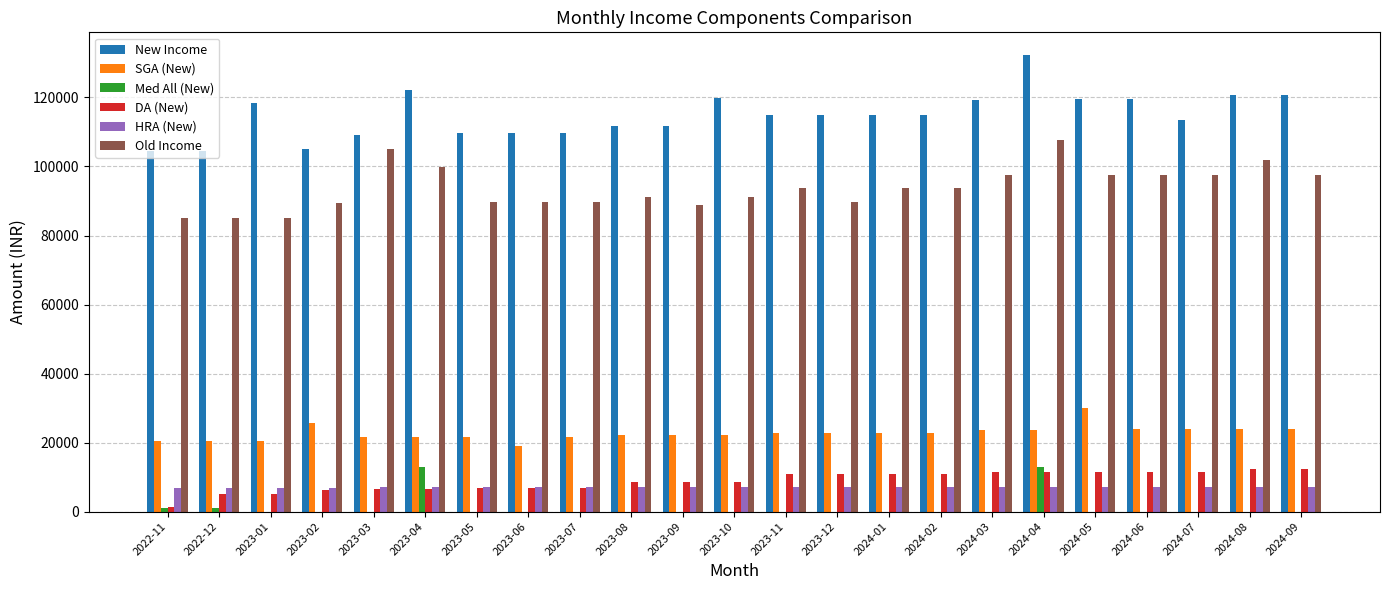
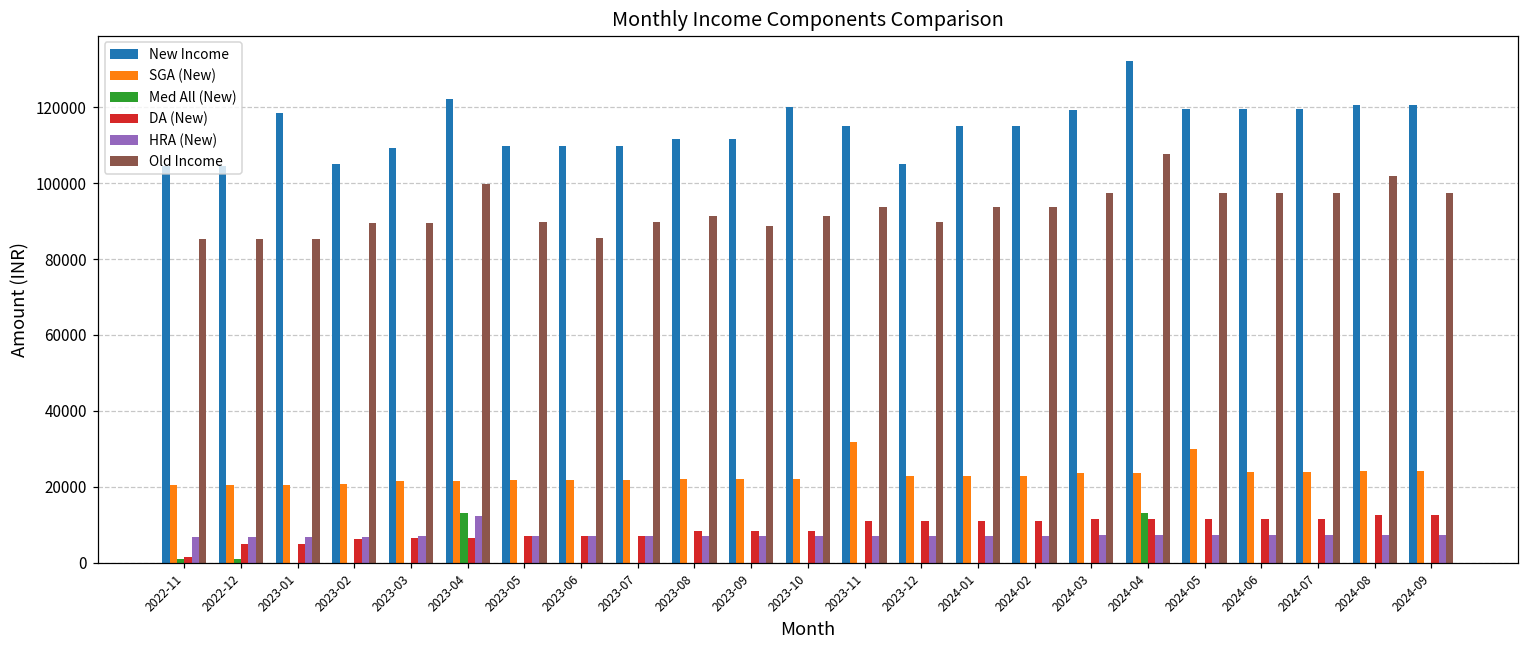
SGA (New), 2023-02: 26000 -> 21000
Old Income, 2023-03: 105000 -> 89000
HRA (New), 2023-04: 7000 -> 12000
SGA (New), 2023-06: 19000 -> 22000
Old Income, 2023-06: 90000 -> 85000
SGA (New), 2023-11: 23000 -> 32000
New Income, 2023-12: 115000 -> 105000
New Income, 2024-07: 114000 -> 119000
